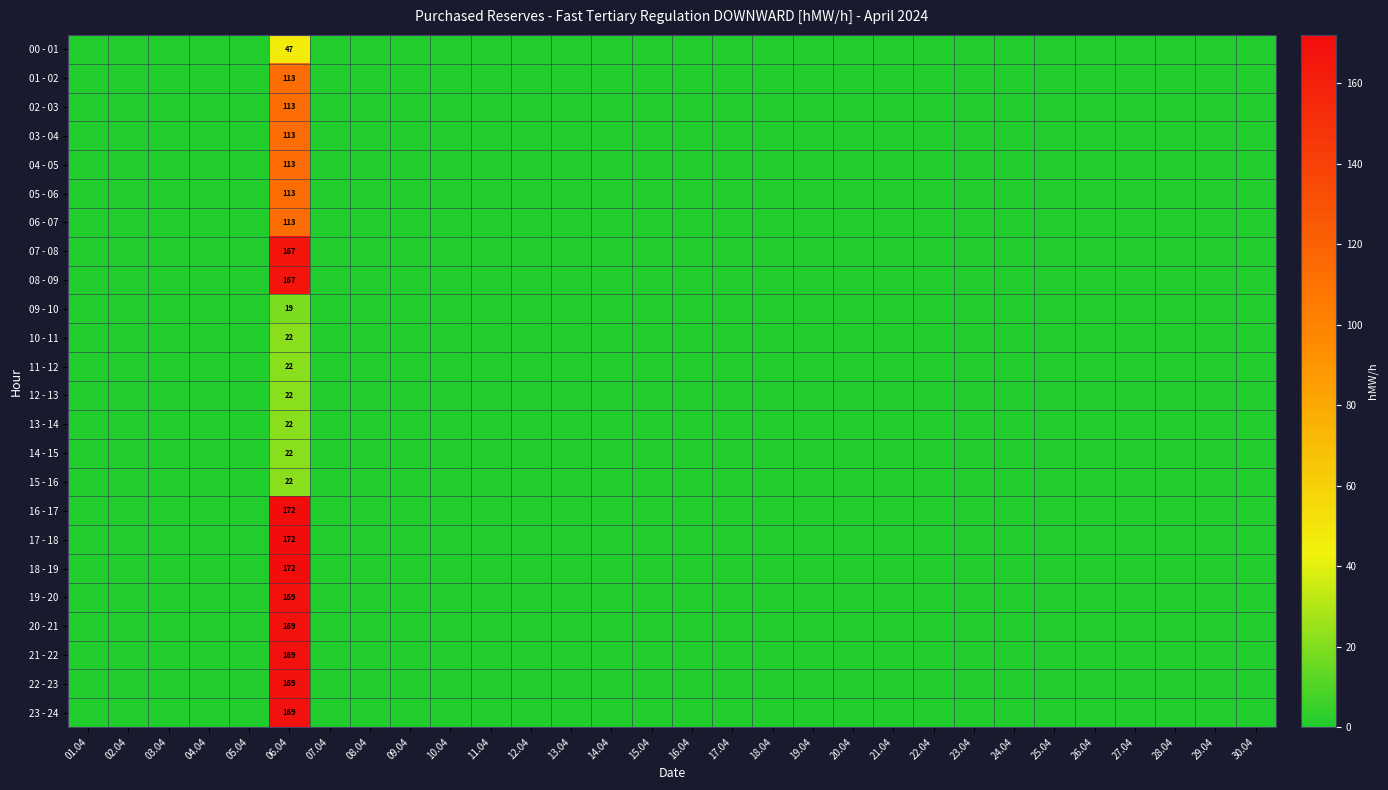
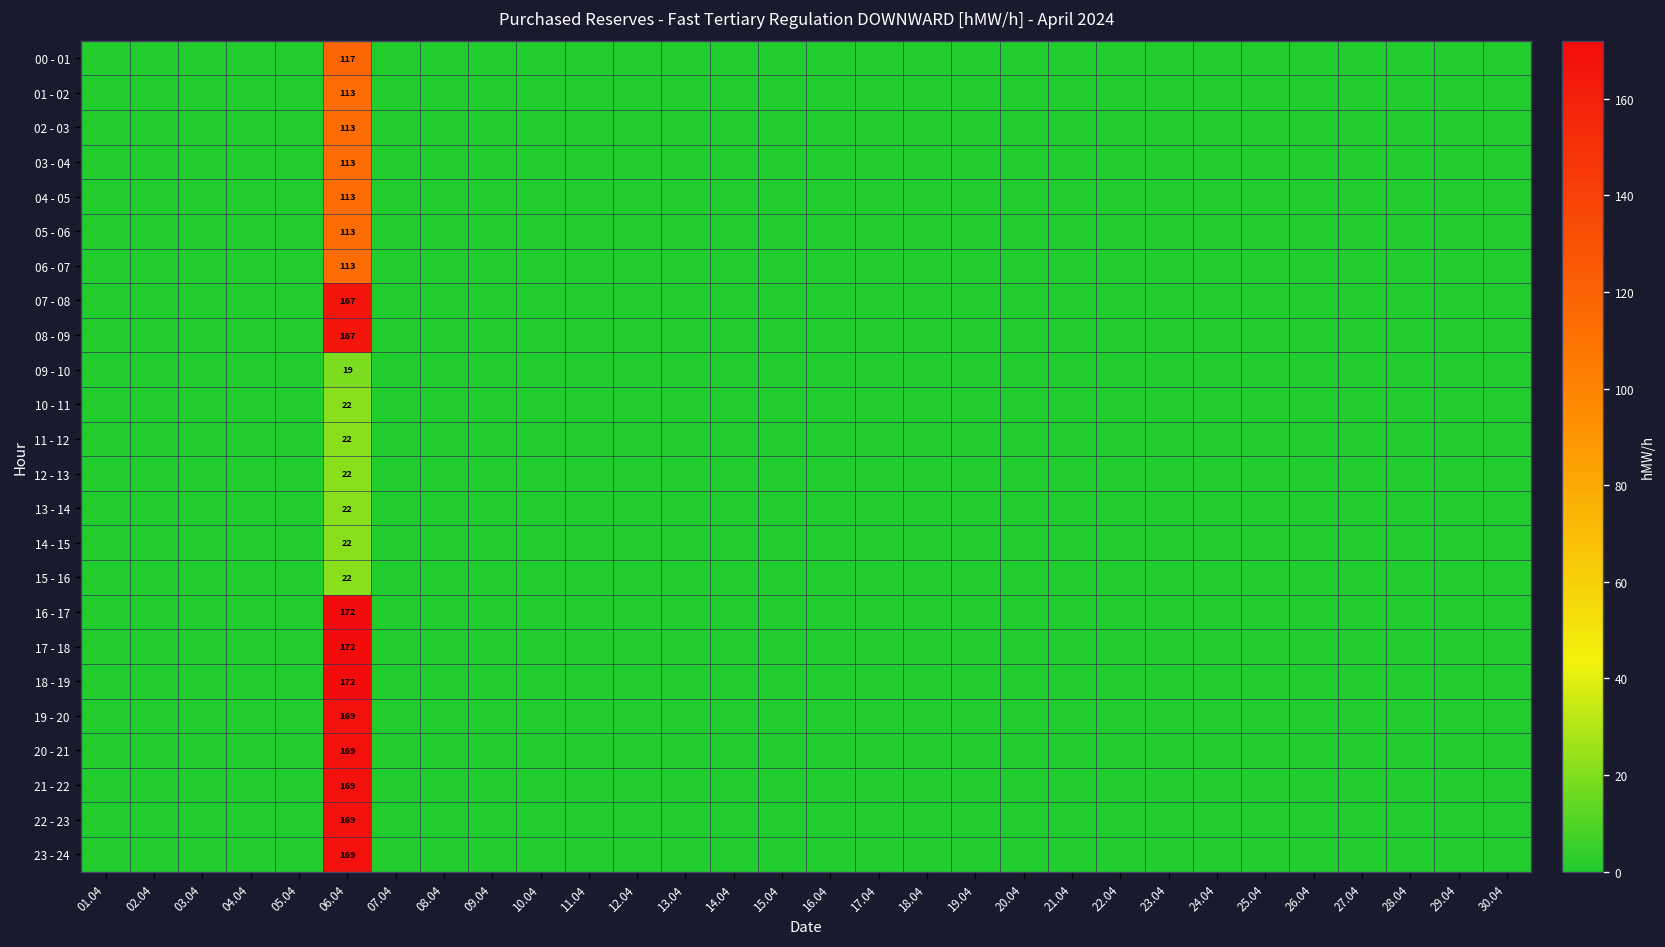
00 - 01, 06.04: 47 -> 117
